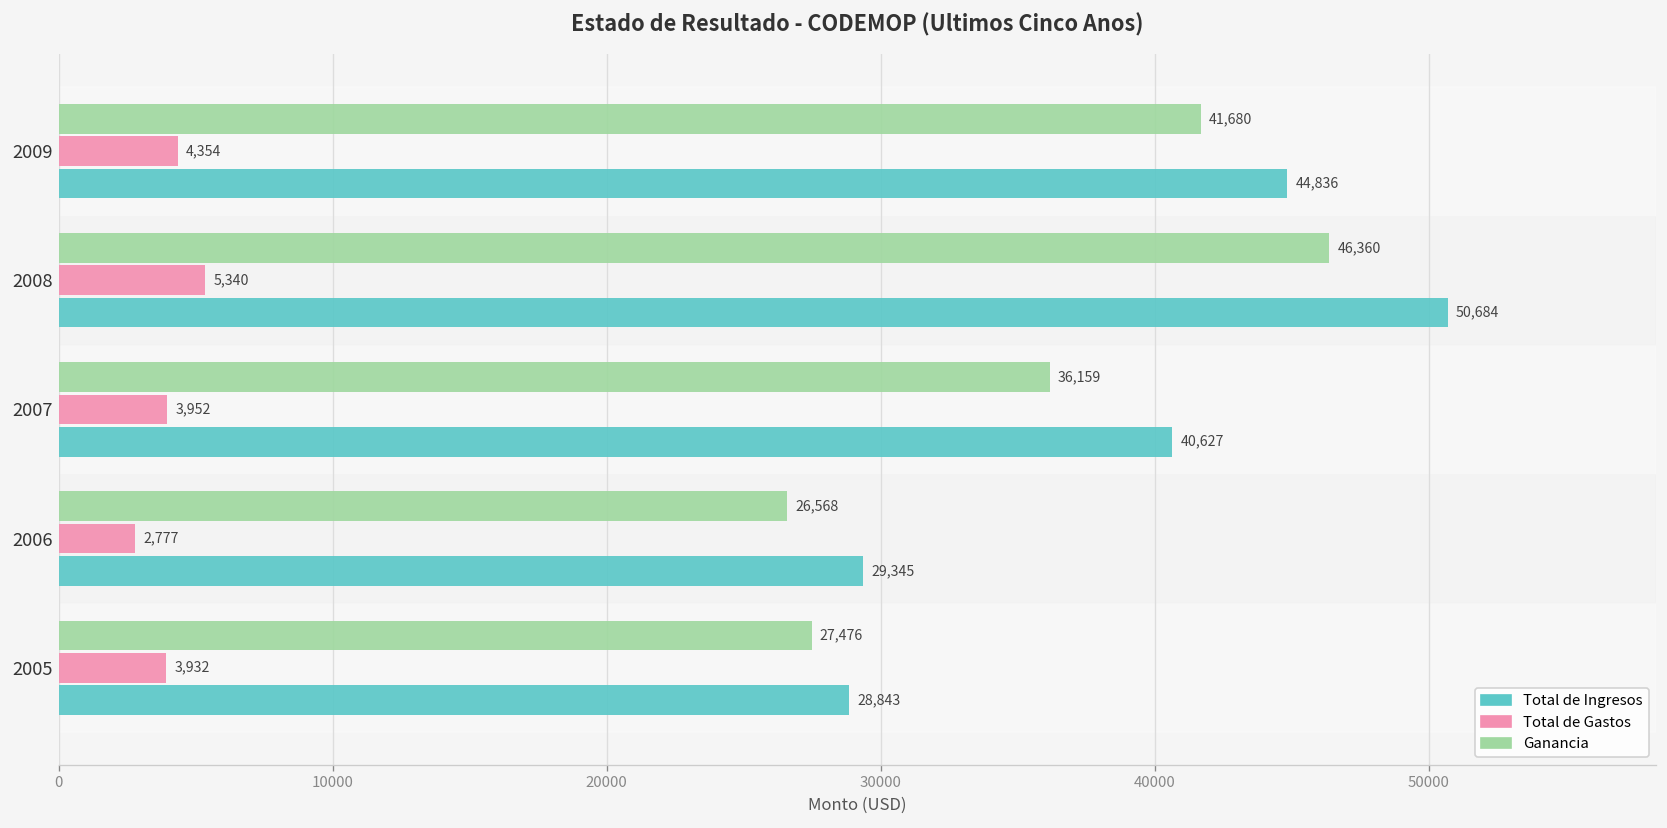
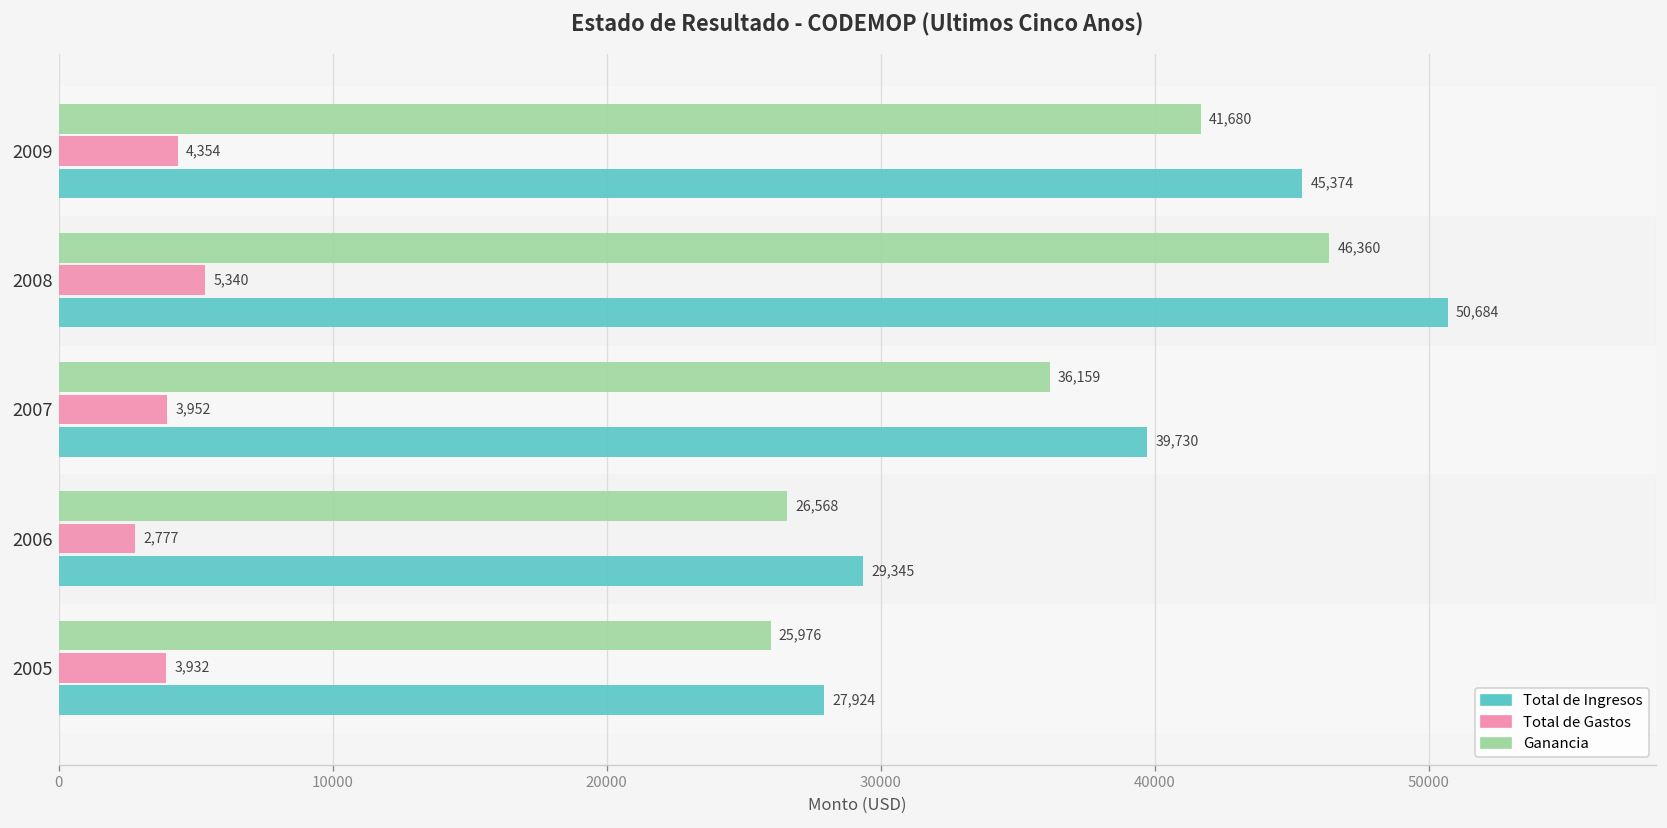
Total de Ingresos, 2009: 44,836 -> 45,374
Total de Ingresos, 2007: 40,627 -> 39,730
Ganancia, 2005: 27,476 -> 25,976
Total de Ingresos, 2005: 28,843 -> 27,924
